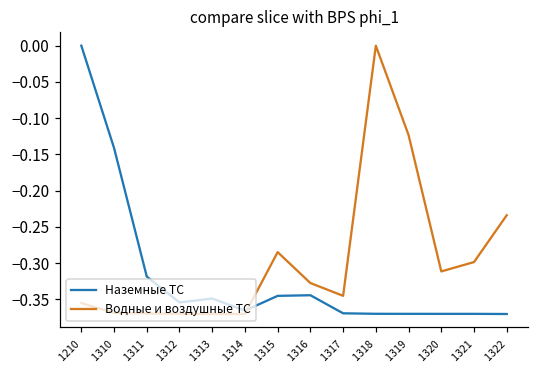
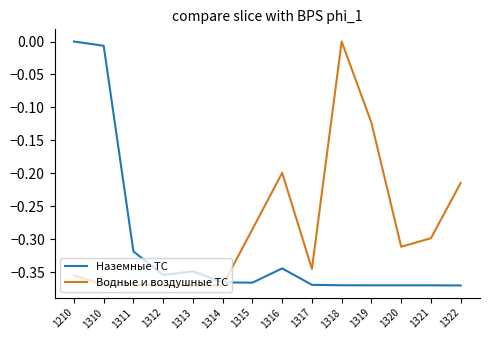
Наземные ТС, 1310: -0.14 -> -0.01
Наземные ТС, 1315: -0.34 -> -0.37
Водные и воздушные ТС, 1316: -0.33 -> -0.20
Водные и воздушные ТС, 1322: -0.23 -> -0.21
